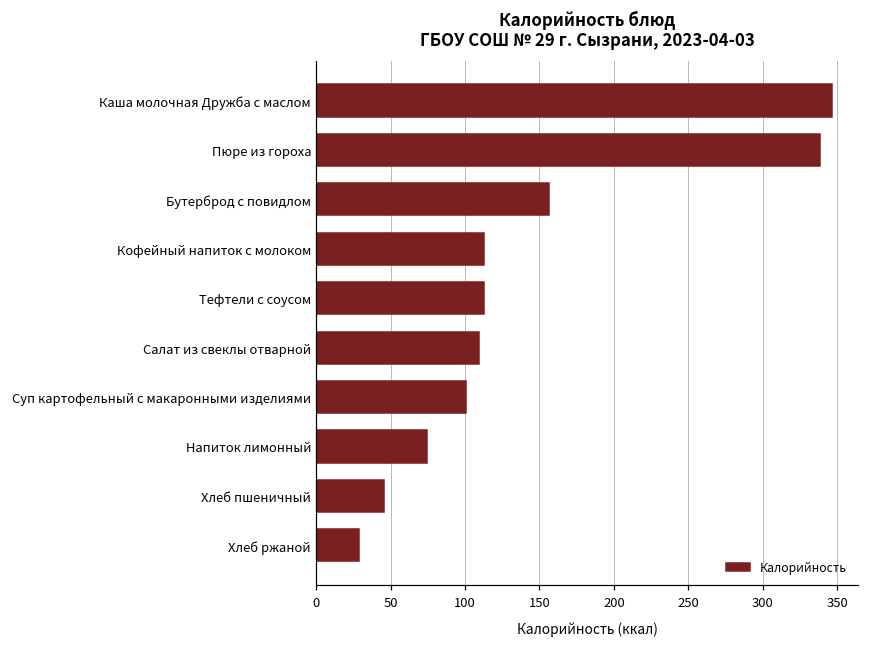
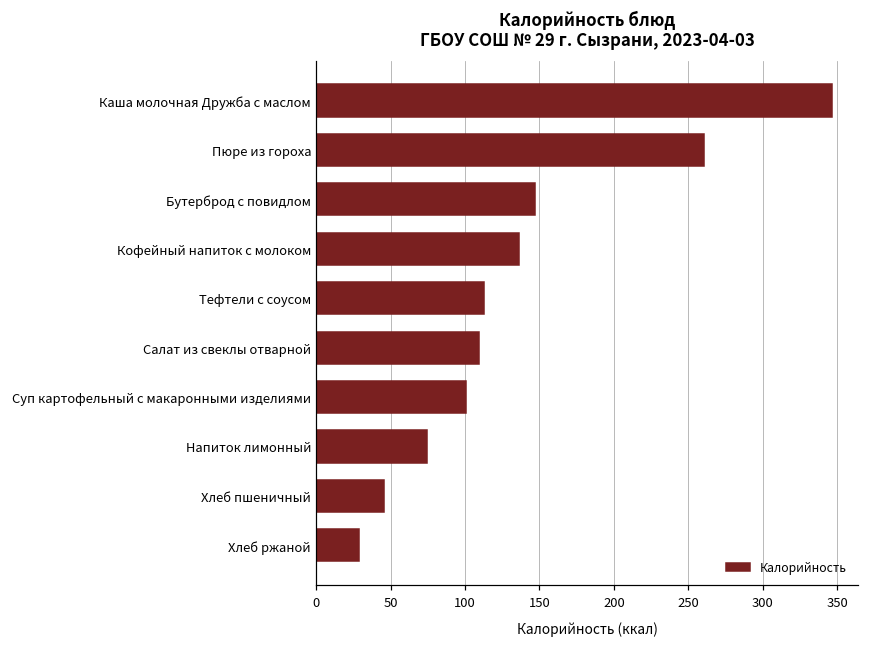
Пюре из гороха: 338 -> 260
Бутерброд с повидлом: 156 -> 147
Кофейный напиток с молоком: 113 -> 136
